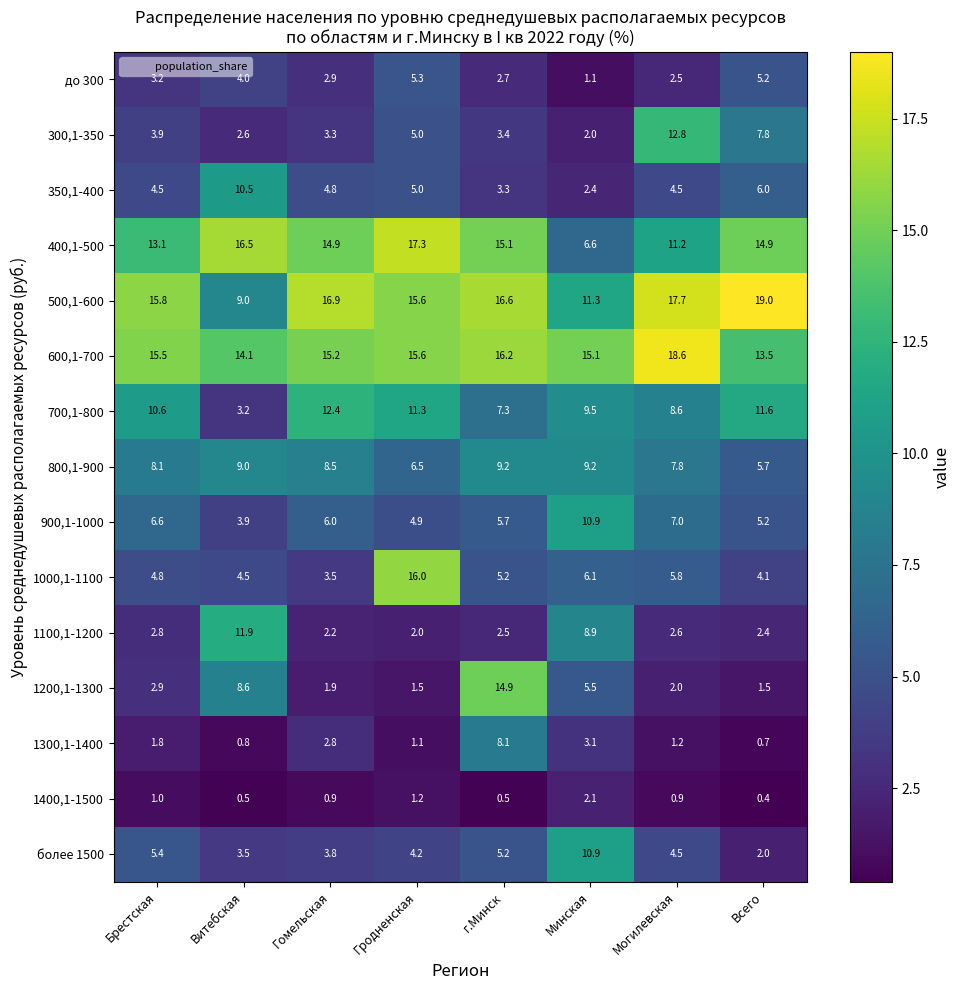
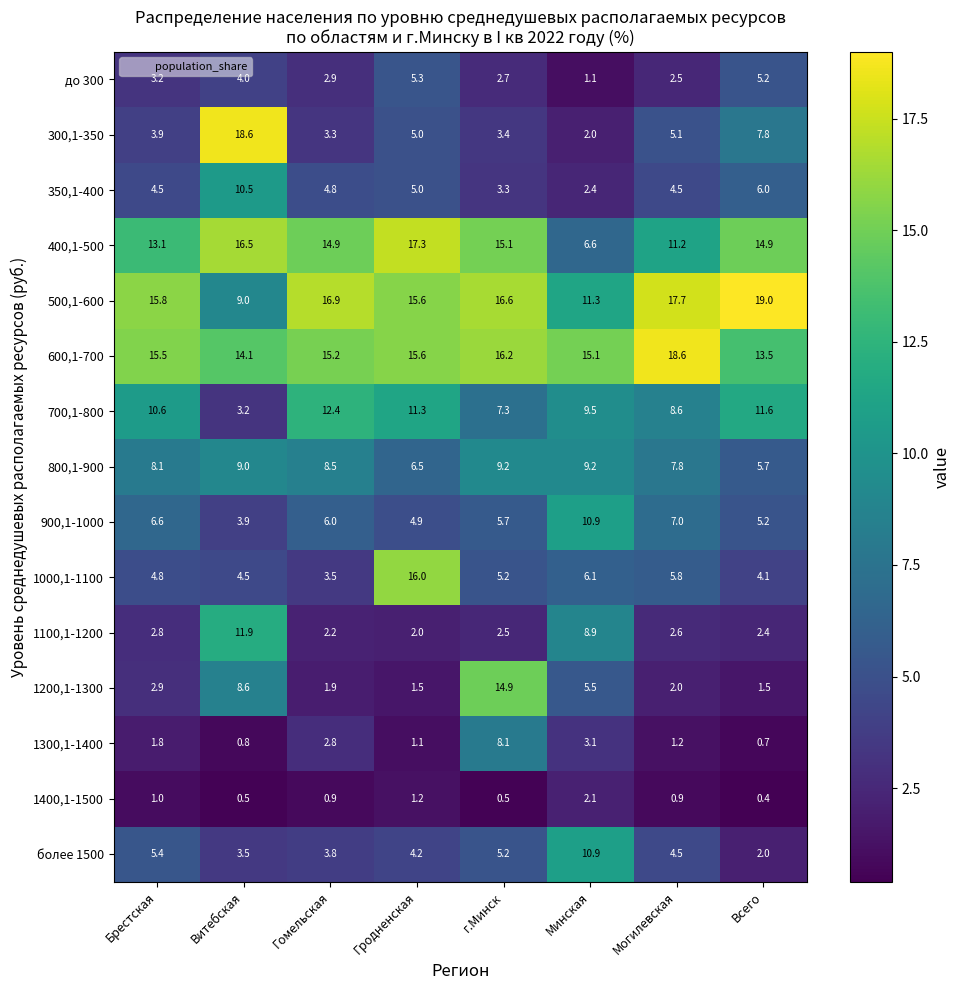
300,1-350, Витебская: 2.6 -> 18.6
300,1-350, Могилевская: 12.8 -> 5.1
